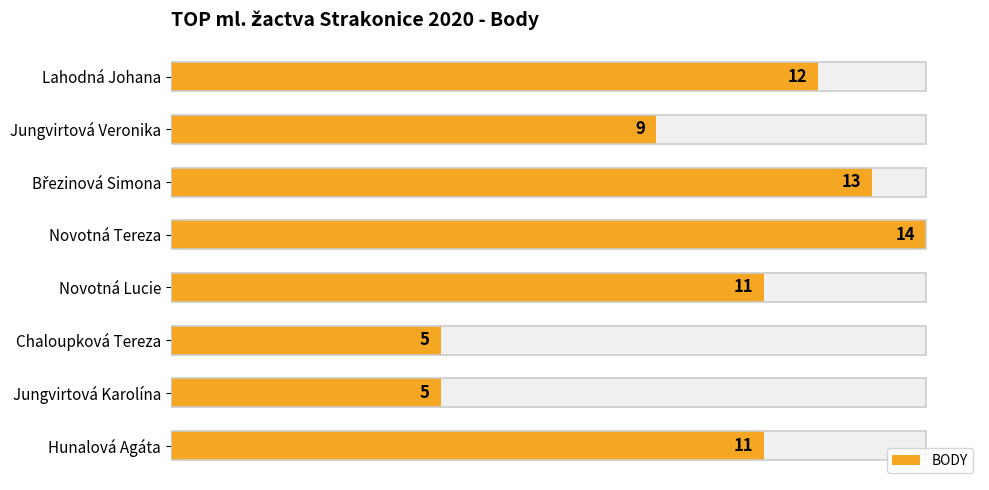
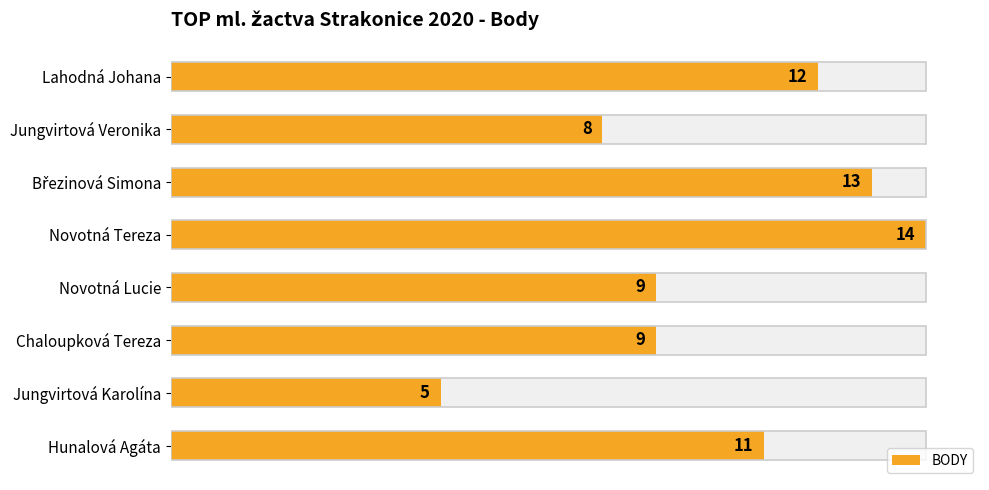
BODY, Jungvirtová Veronika: 9 -> 8
BODY, Novotná Lucie: 11 -> 9
BODY, Chaloupková Tereza: 5 -> 9
